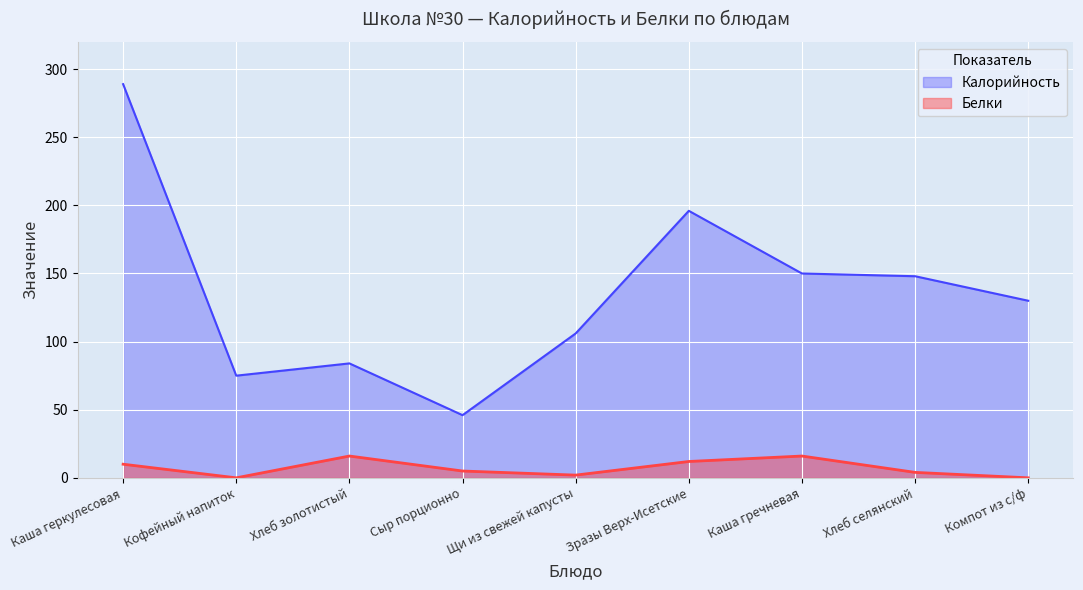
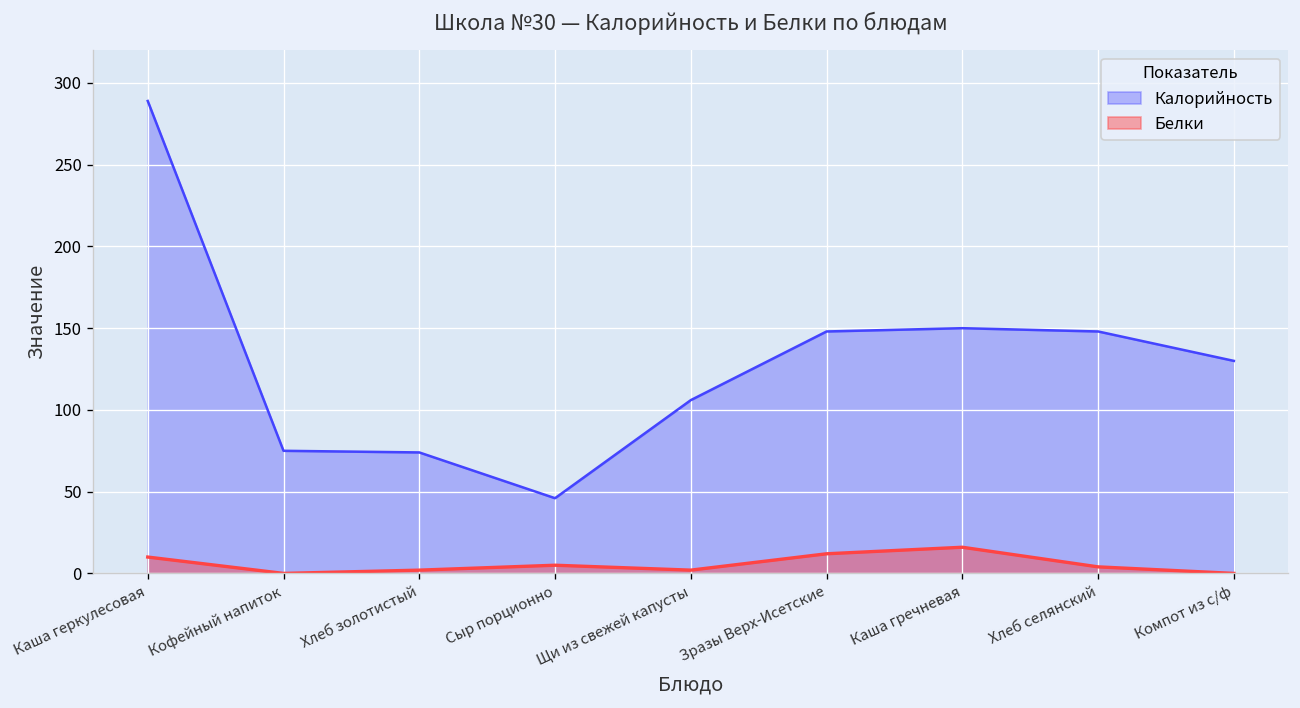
Калорийность, Хлеб золотистый: 84 -> 74
Белки, Хлеб золотистый: 16 -> 2
Калорийность, Зразы Верх-Исетские: 196 -> 148
